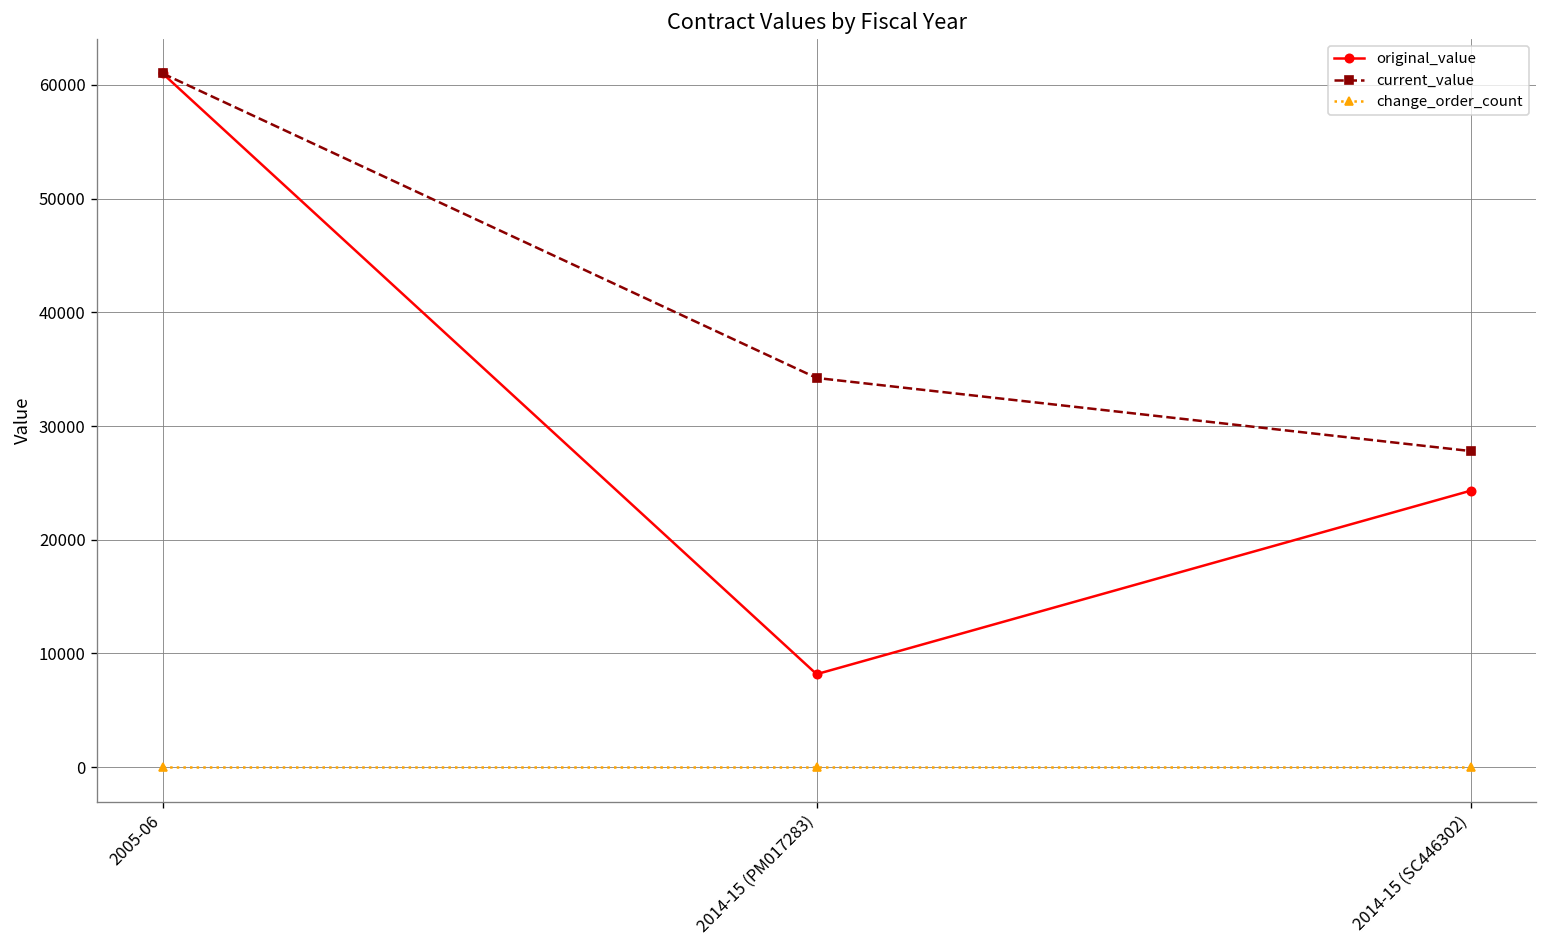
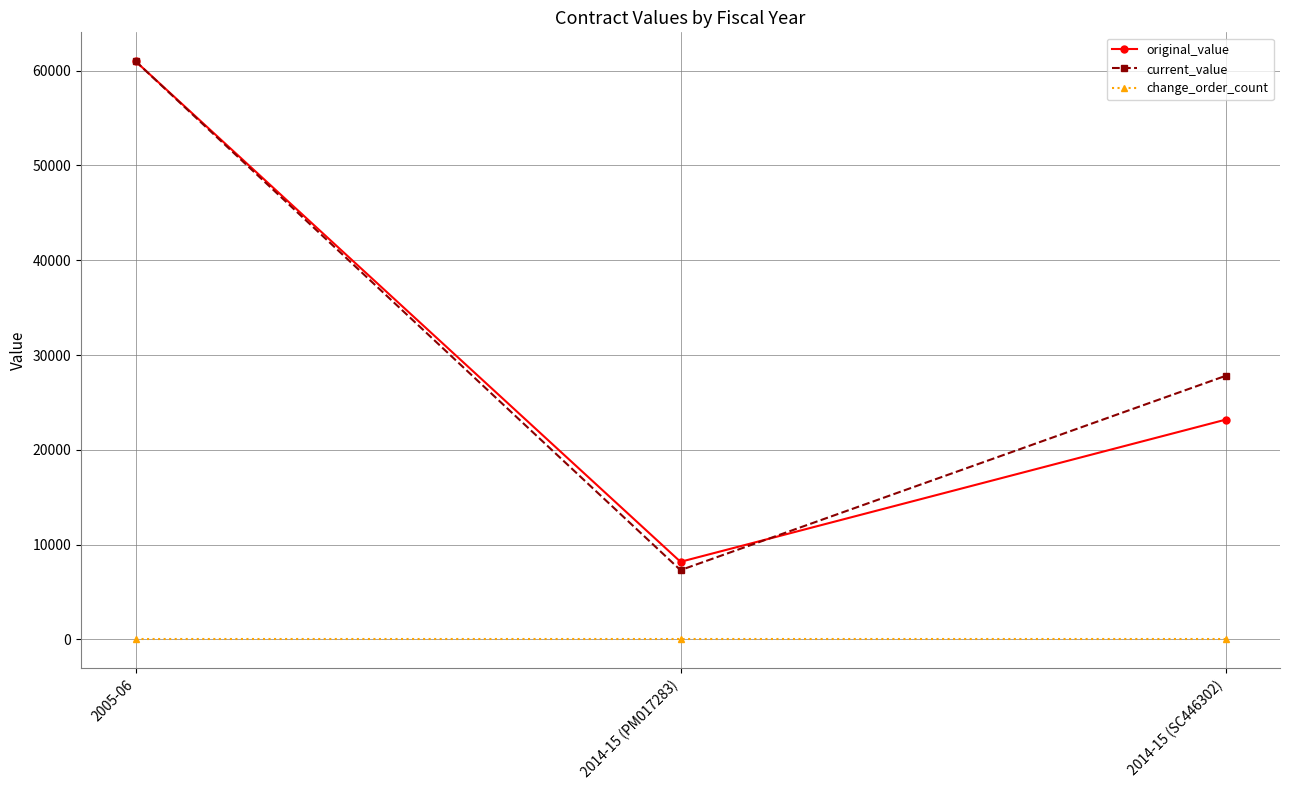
current_value, 2014-15 (PM017283): 34000 -> 7000
original_value, 2014-15 (SC446302): 24000 -> 23000
